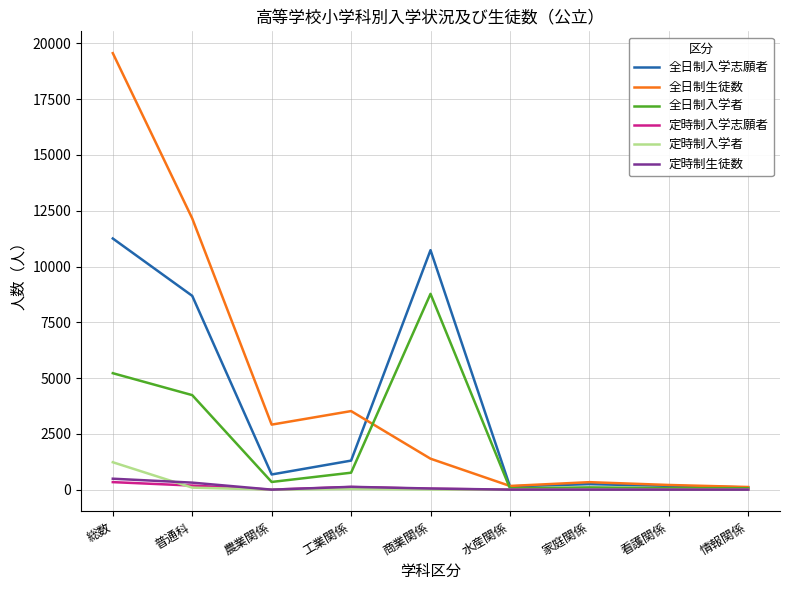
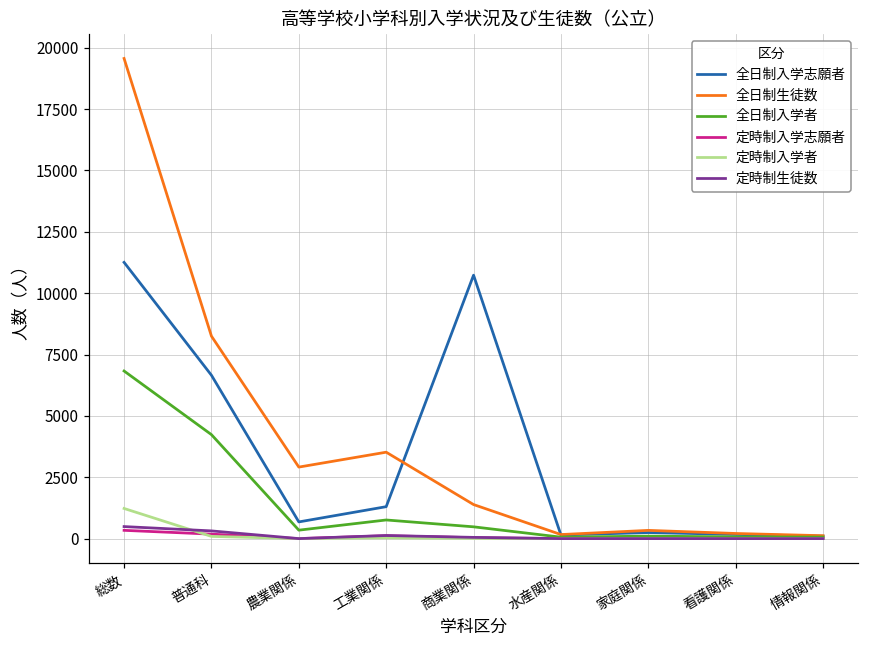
全日制入学者, 総数: 5200 -> 6800
全日制入学志願者, 普通科: 8700 -> 6700
全日制生徒数, 普通科: 12200 -> 8200
全日制入学者, 商業関係: 8800 -> 500
